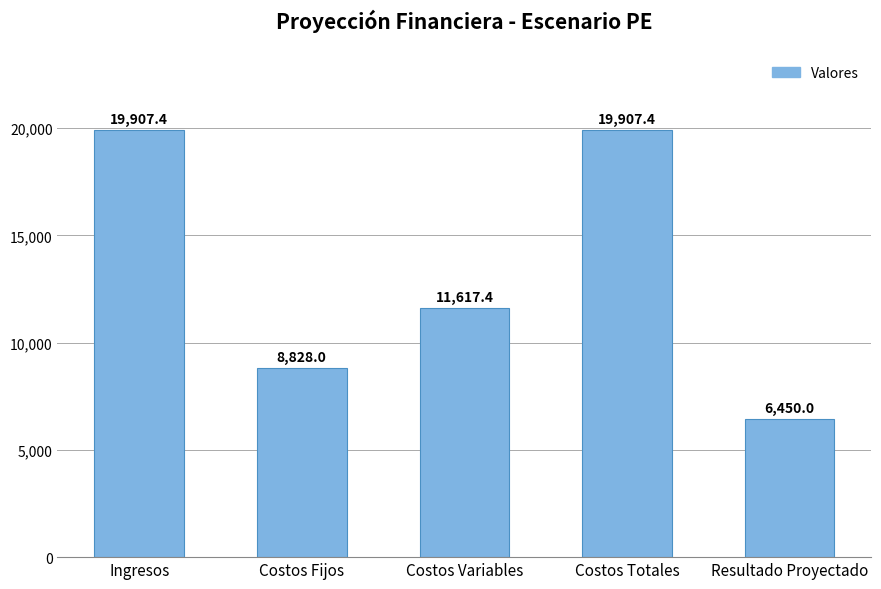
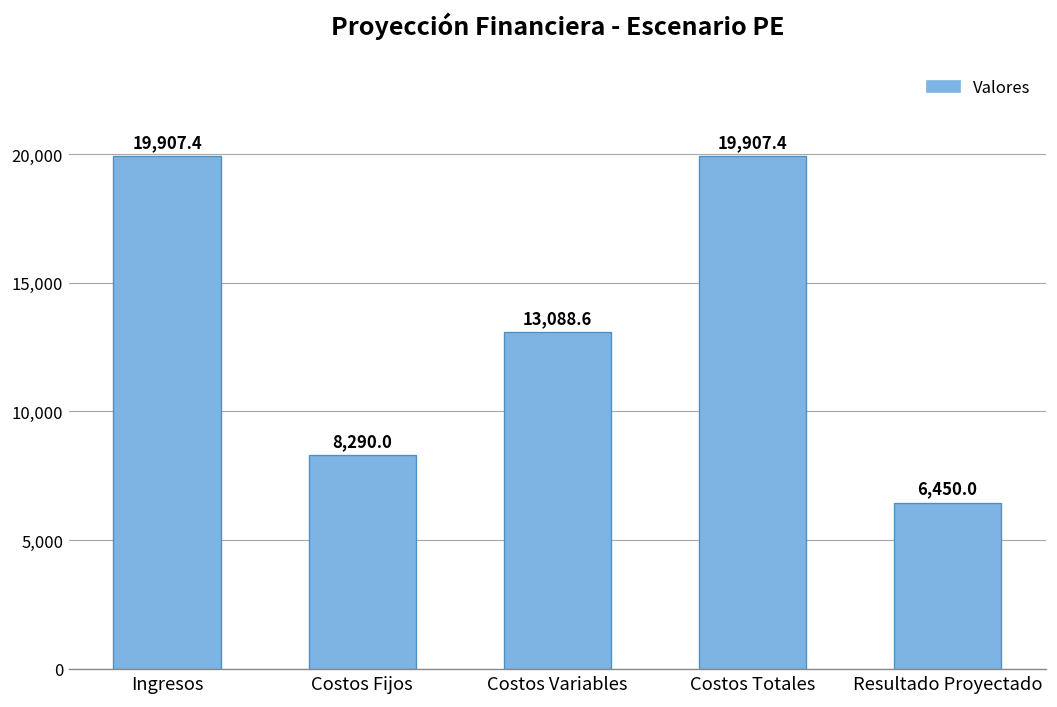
Costos Fijos: 8,828.0 -> 8,290.0
Costos Variables: 11,617.4 -> 13,088.6
